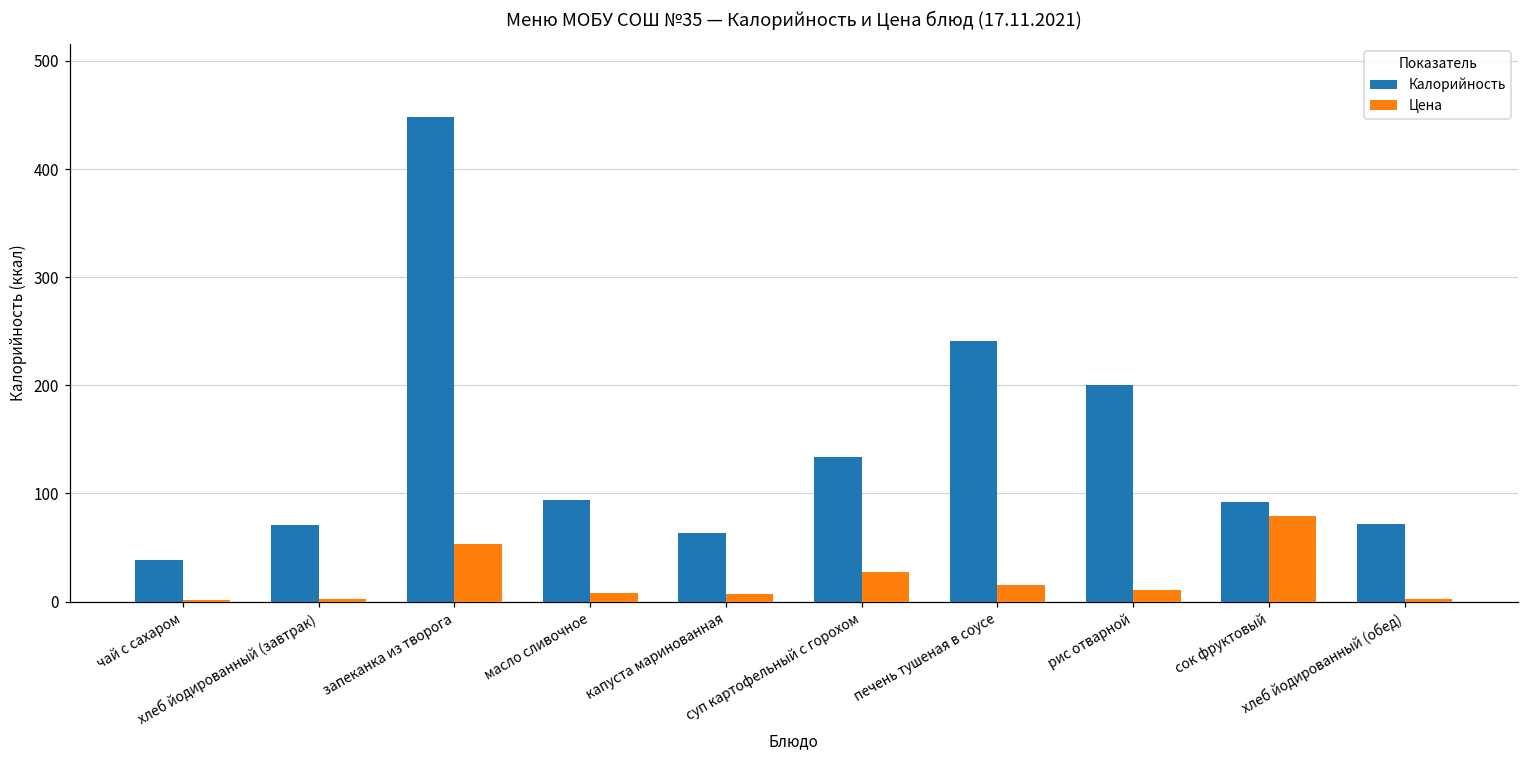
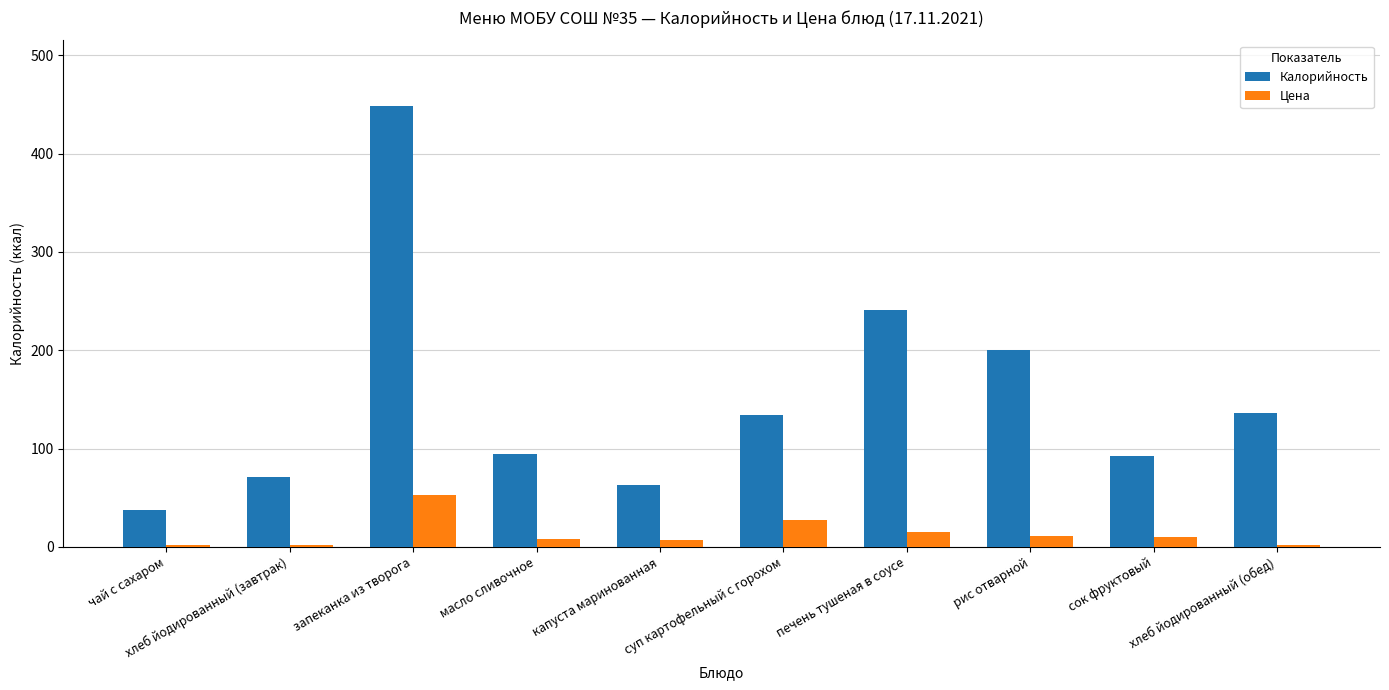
Цена, сок фруктовый: 80 -> 10
Калорийность, хлеб йодированный (обед): 70 -> 140
